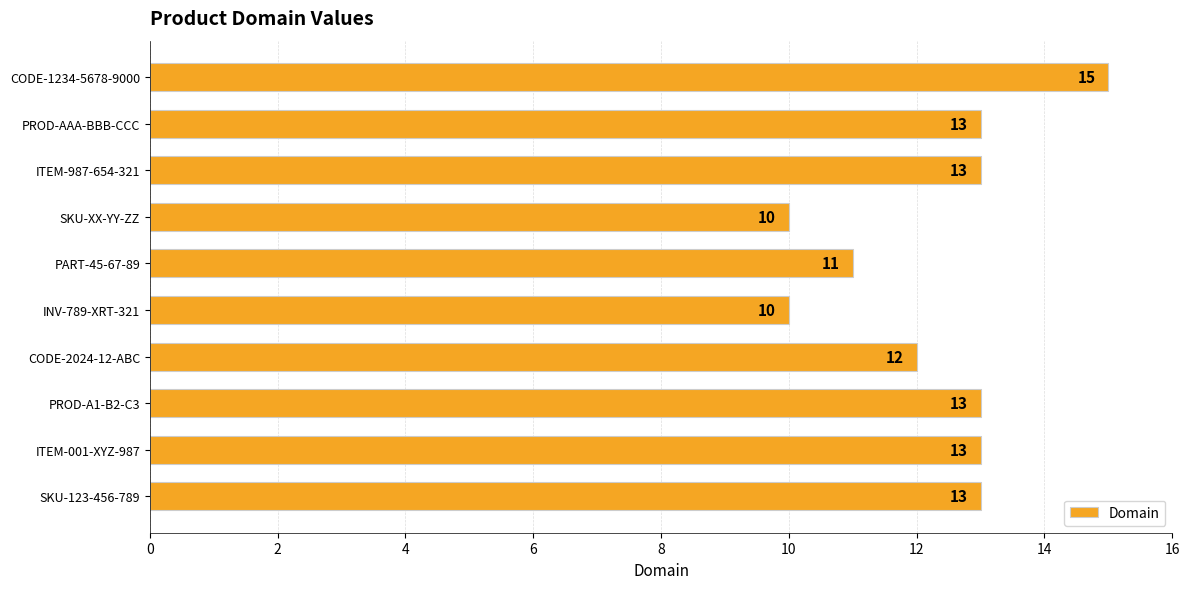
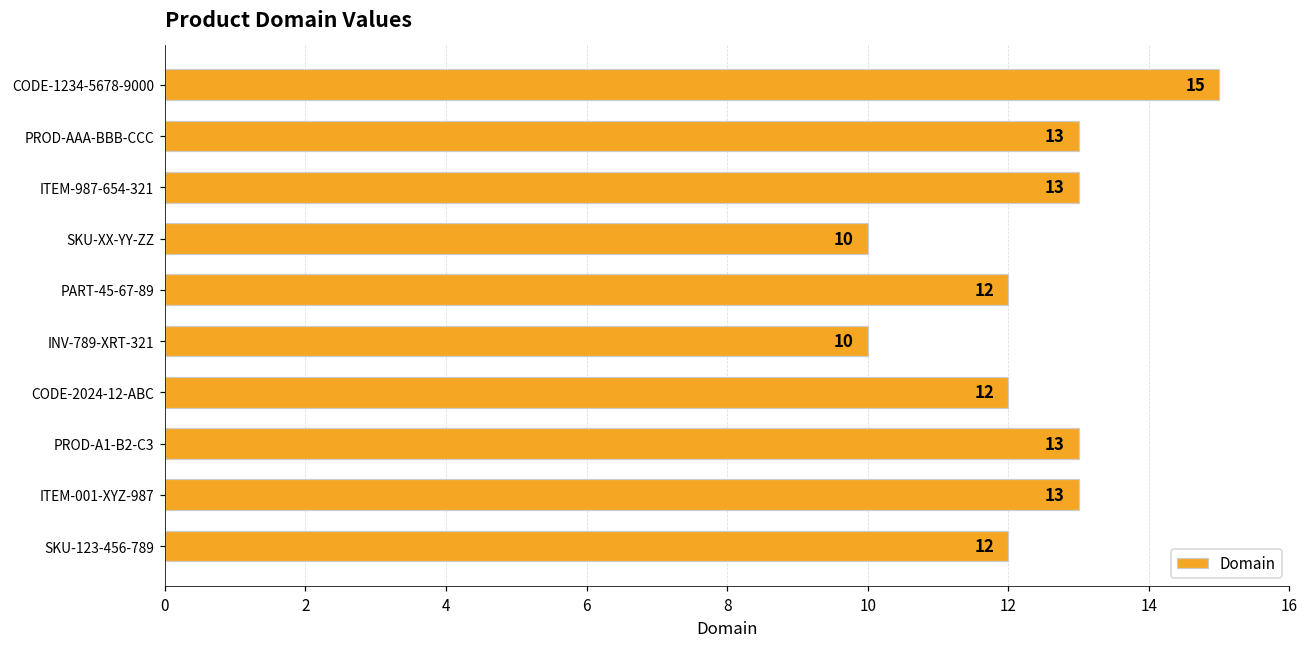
PART-45-67-89: 11 -> 12
SKU-123-456-789: 13 -> 12
